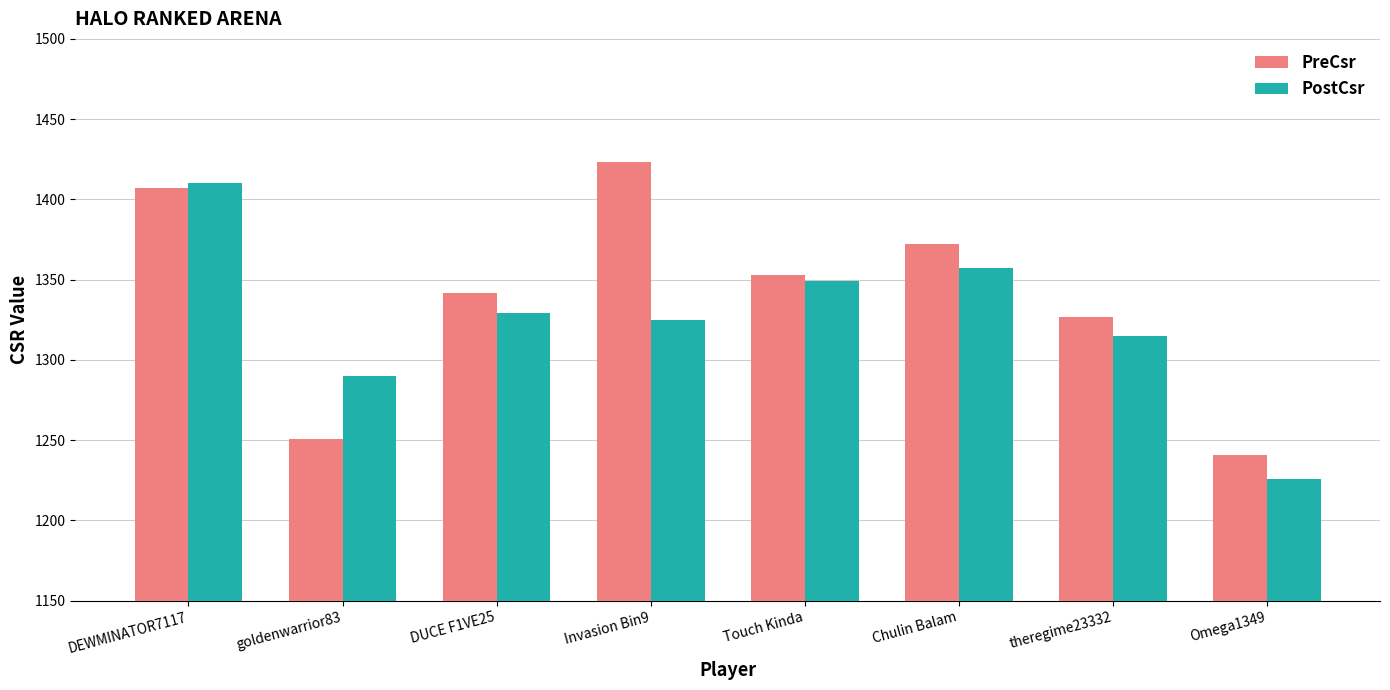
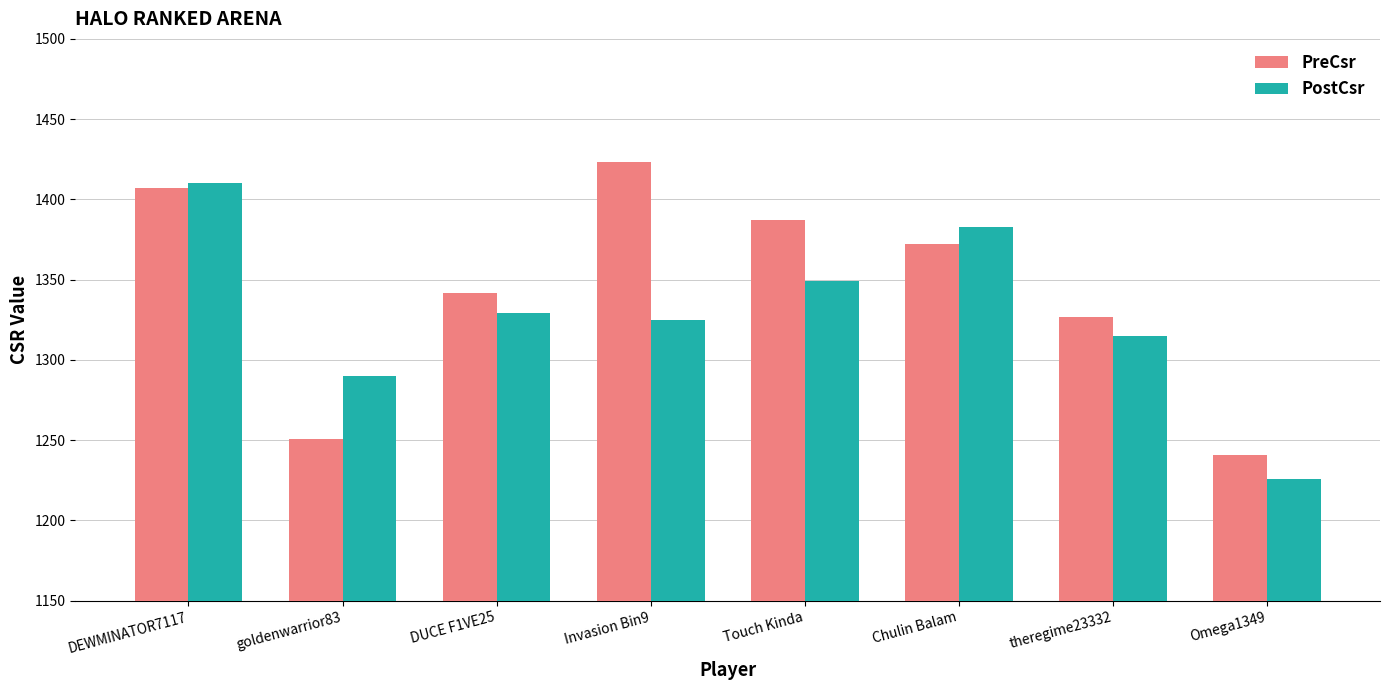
PreCsr, Touch Kinda: 1353 -> 1387
PostCsr, Chulin Balam: 1357 -> 1383
